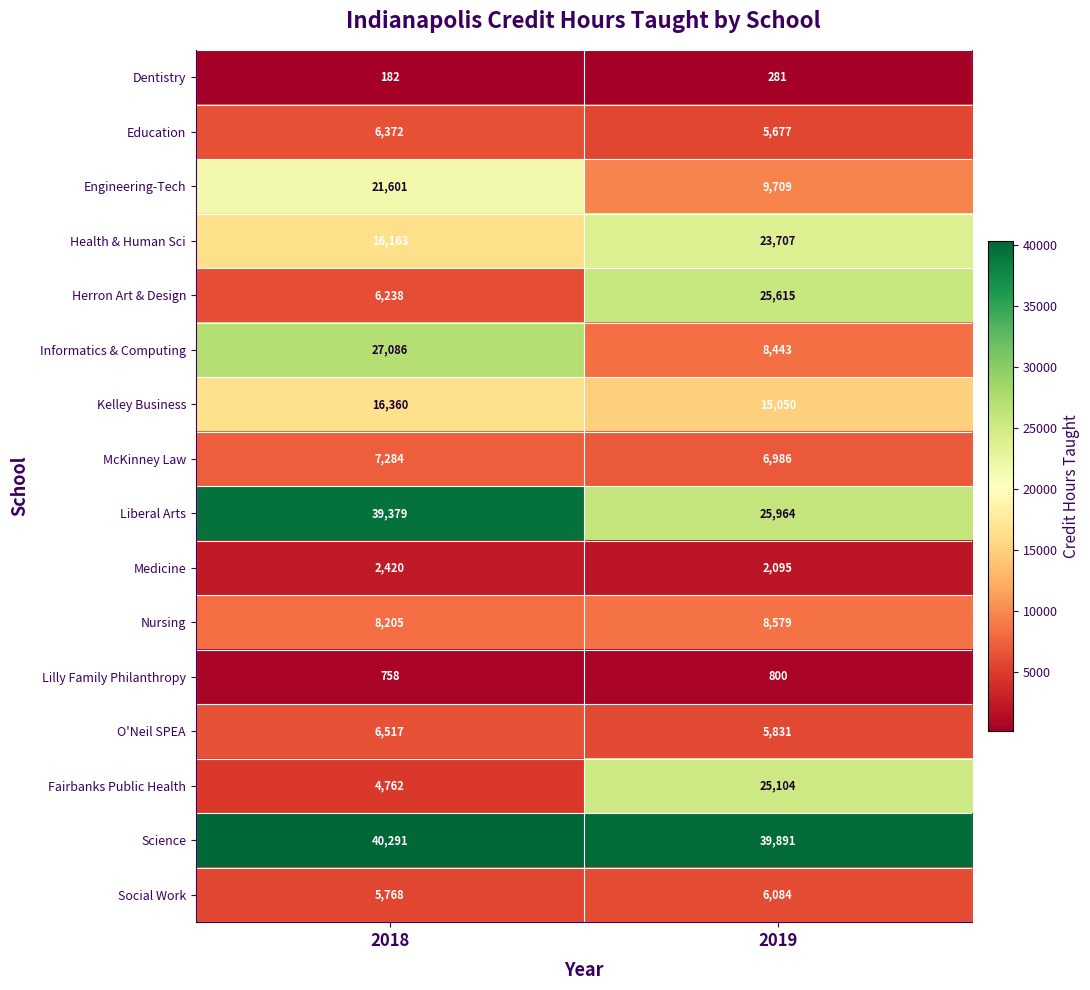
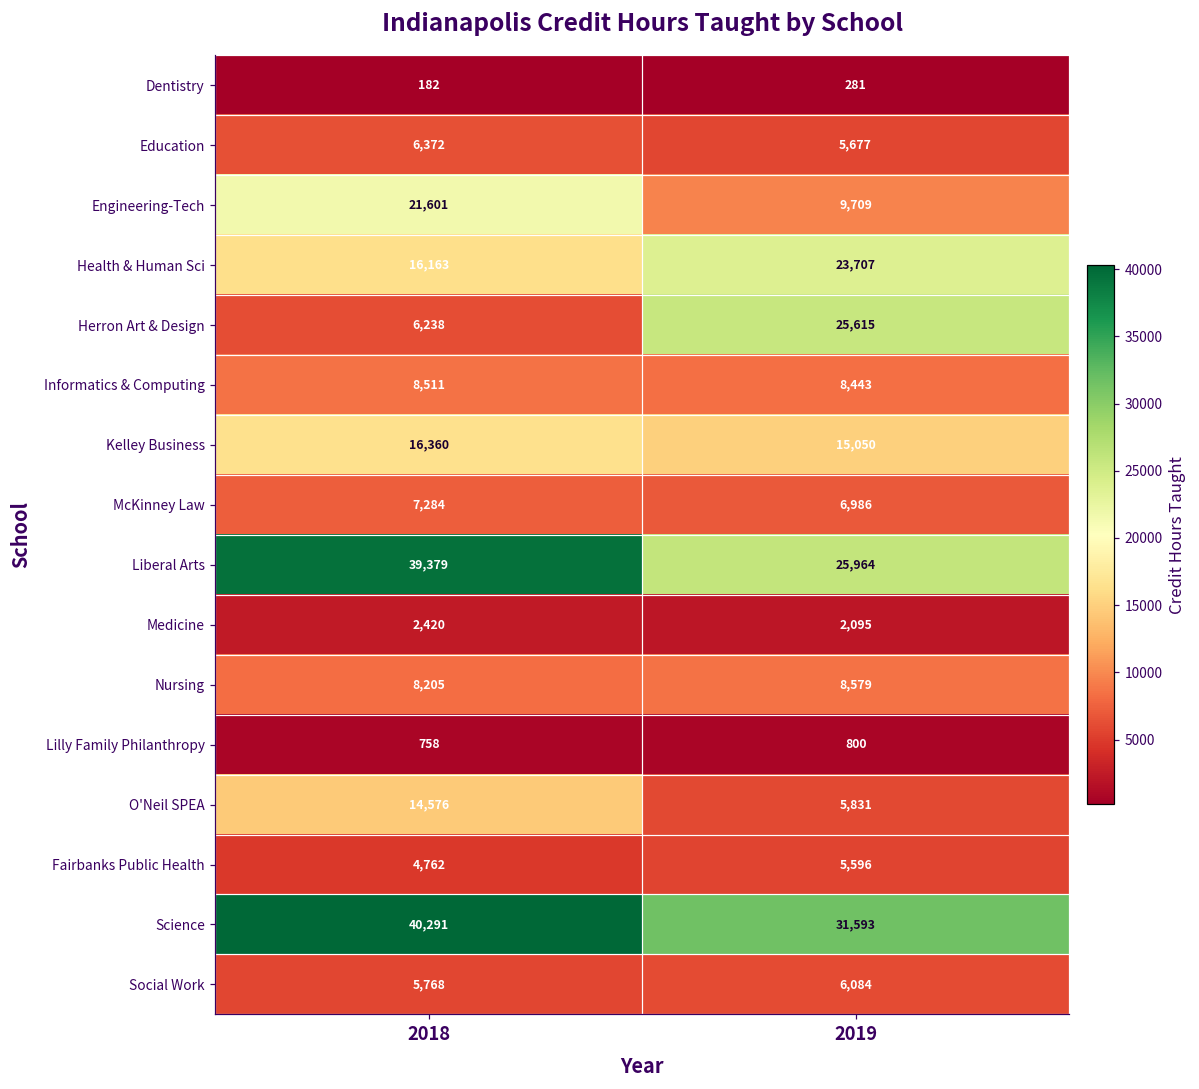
Informatics & Computing, 2018: 27,086 -> 8,511
O'Neil SPEA, 2018: 6,517 -> 14,576
Fairbanks Public Health, 2019: 25,104 -> 5,596
Science, 2019: 39,891 -> 31,593
